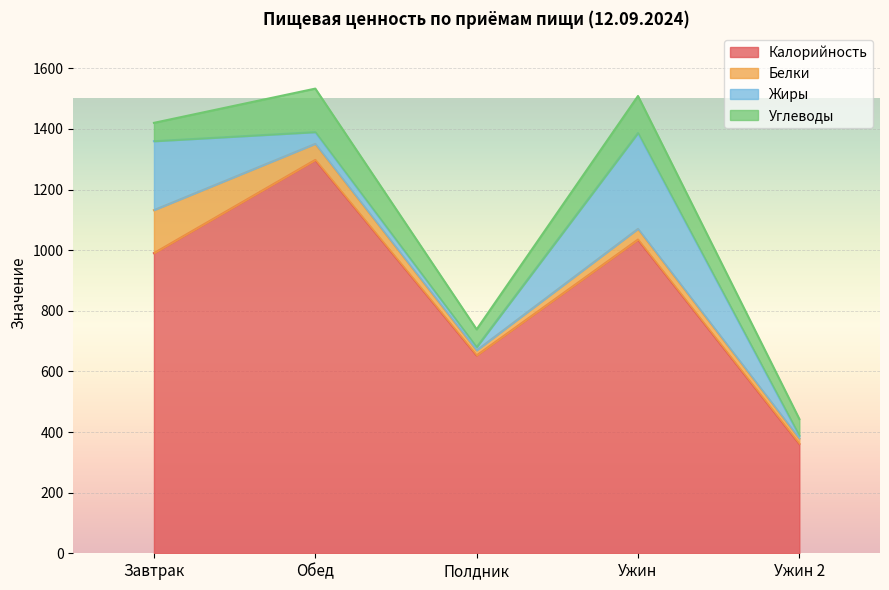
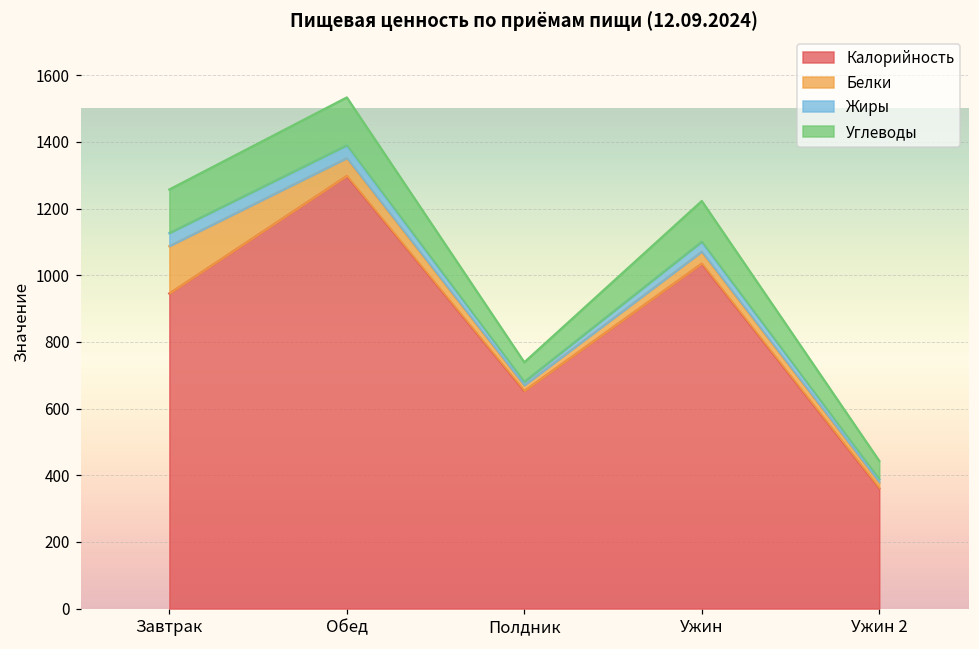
Калорийность, Завтрак: 990 -> 950
Жиры, Завтрак: 230 -> 40
Углеводы, Завтрак: 60 -> 130
Жиры, Ужин: 320 -> 30
